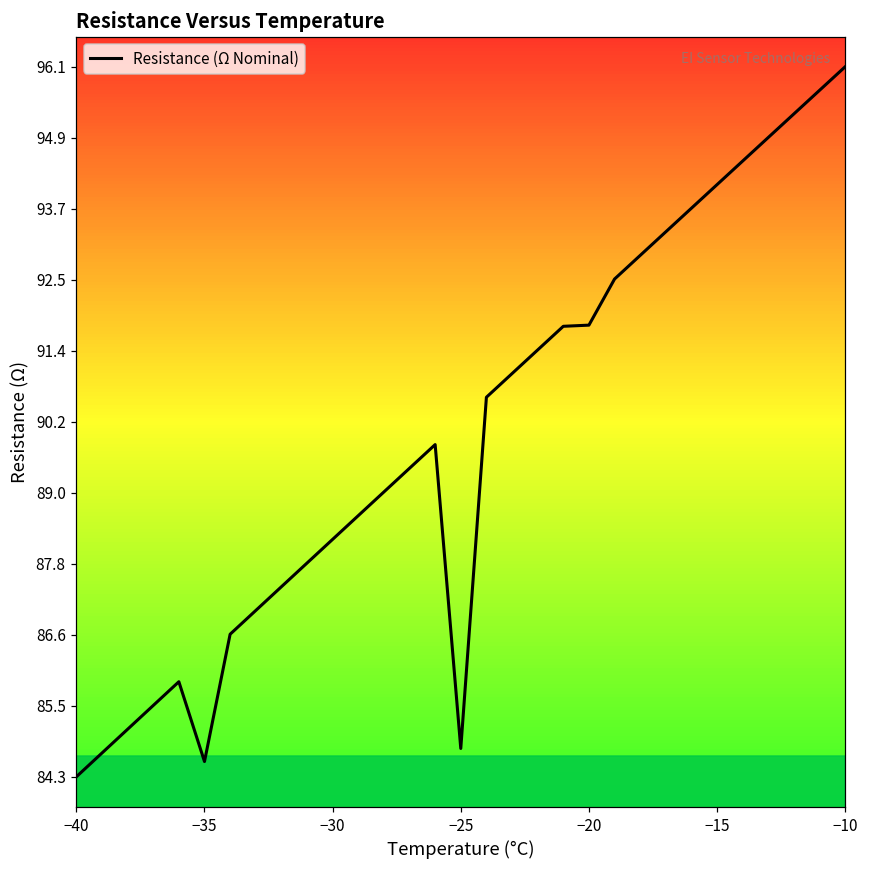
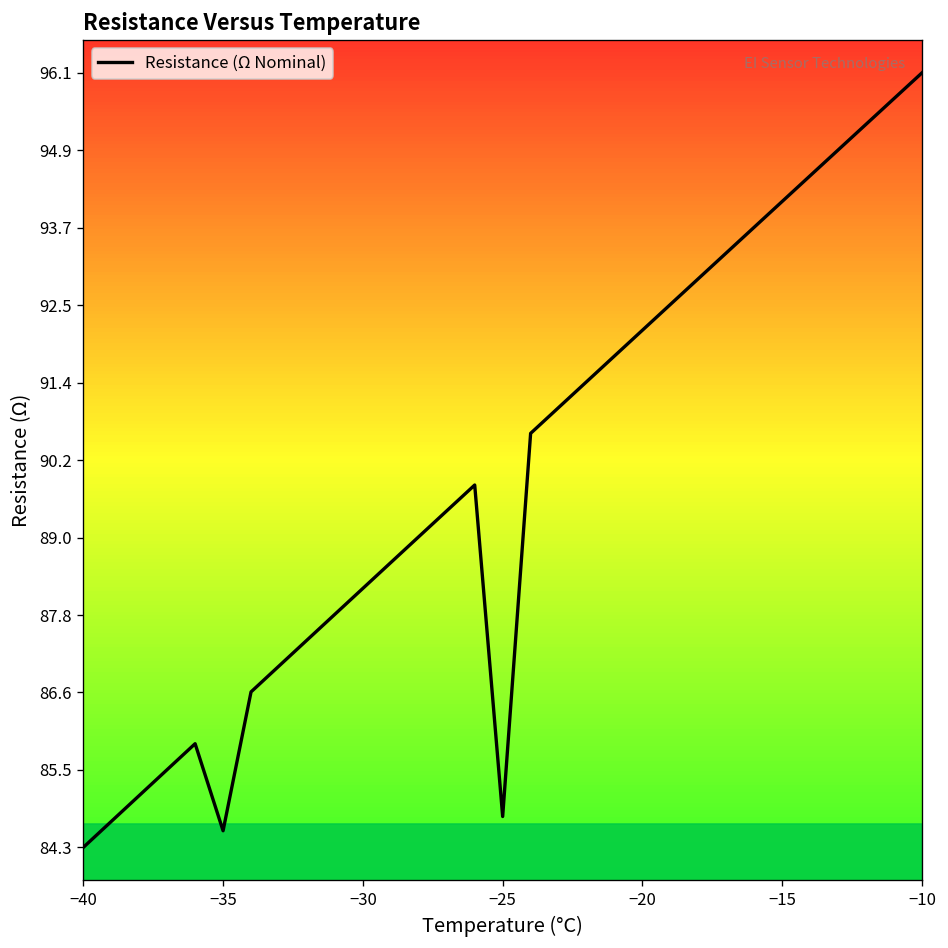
−20: 91.8 -> 92.2
